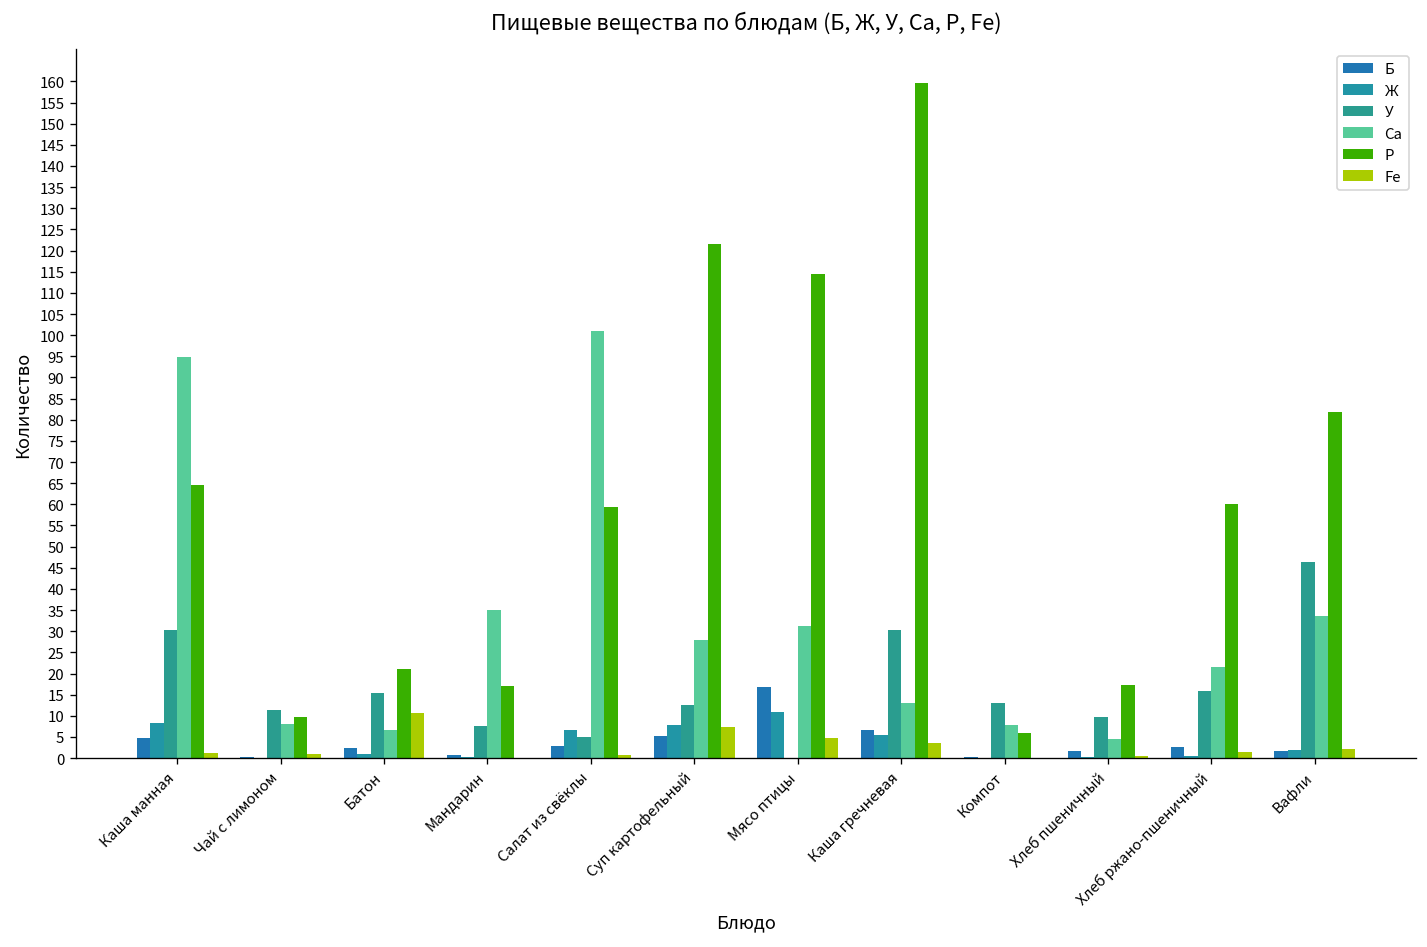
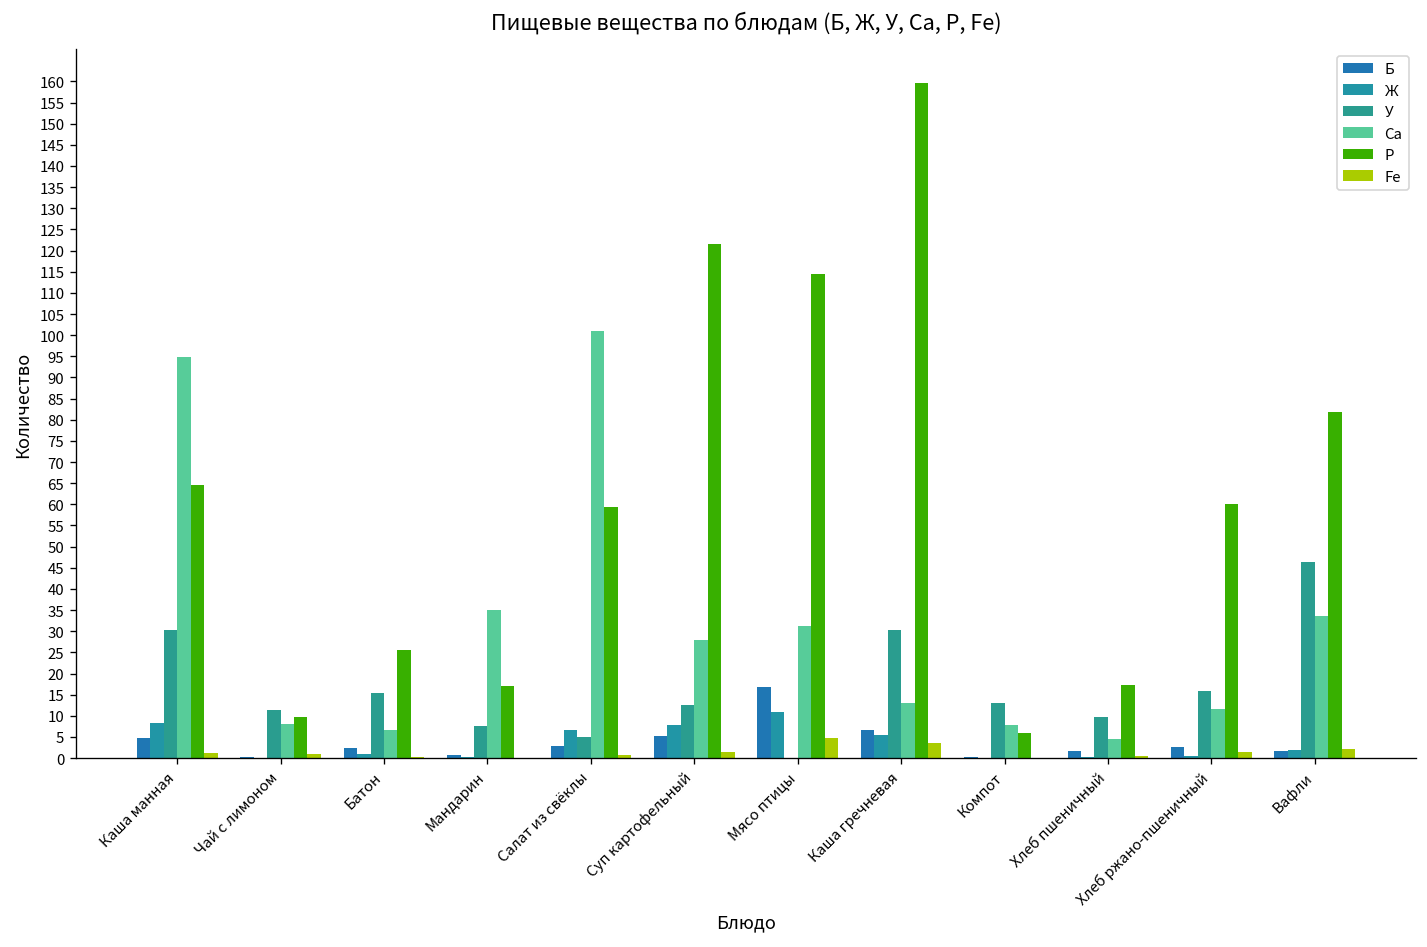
Р, Батон: 21 -> 26
Fe, Батон: 11 -> 0
Fe, Суп картофельный: 7 -> 2
Са, Хлеб ржано-пшеничный: 22 -> 12
